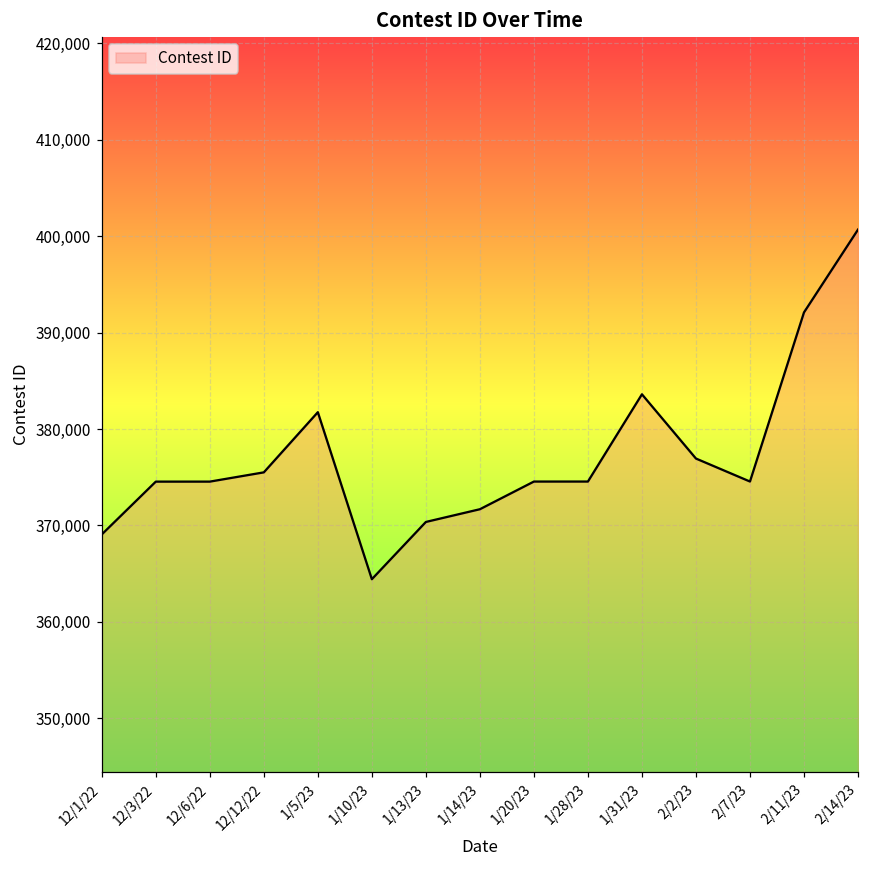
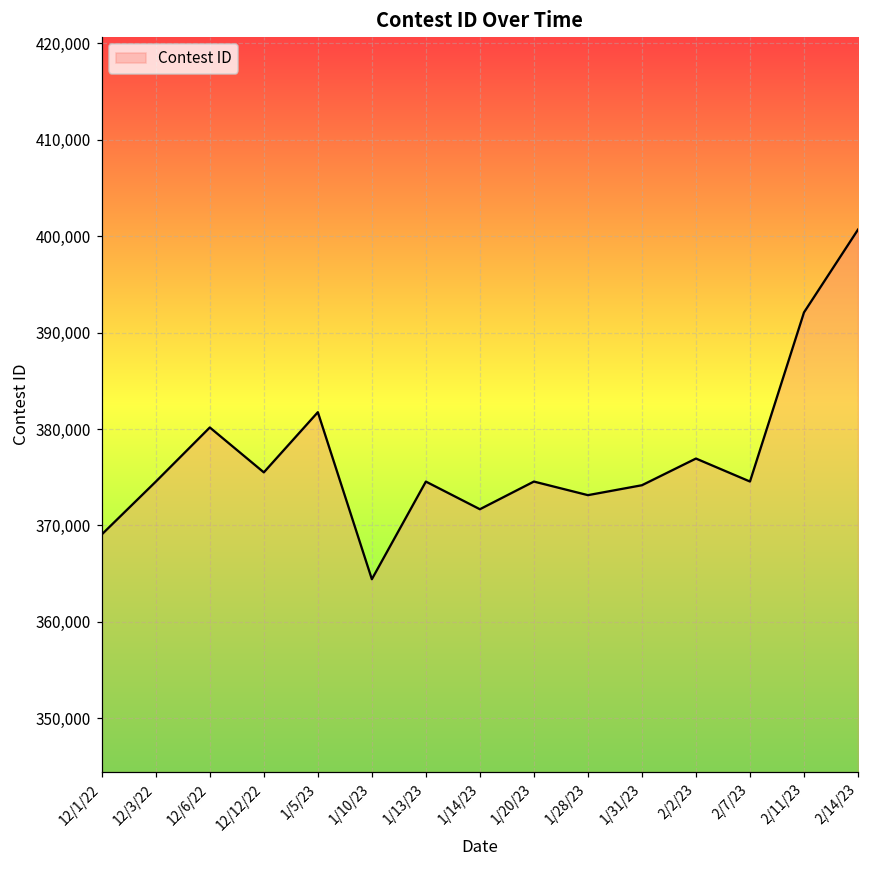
12/6/22: 375,000 -> 380,000
1/13/23: 370,000 -> 375,000
1/28/23: 375,000 -> 373,000
1/31/23: 384,000 -> 374,000
